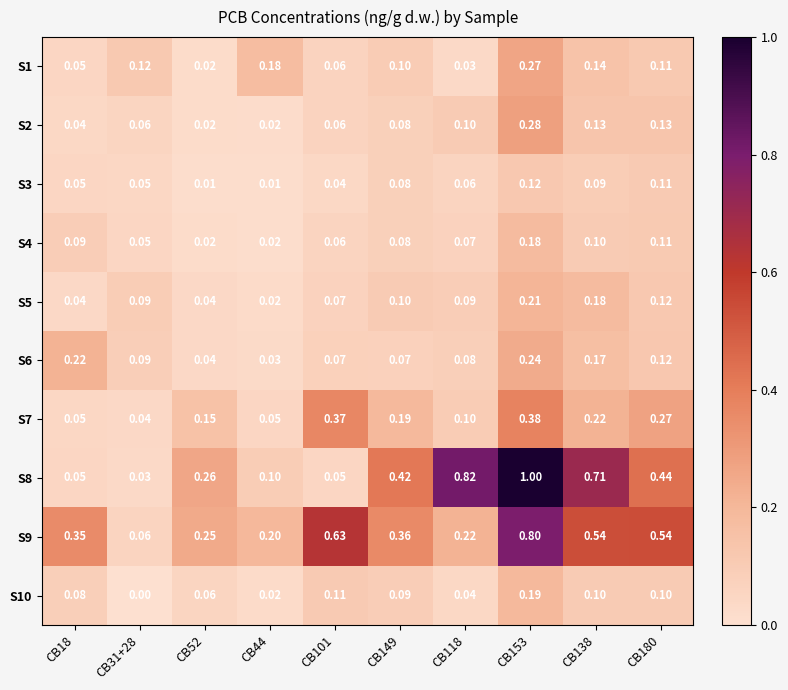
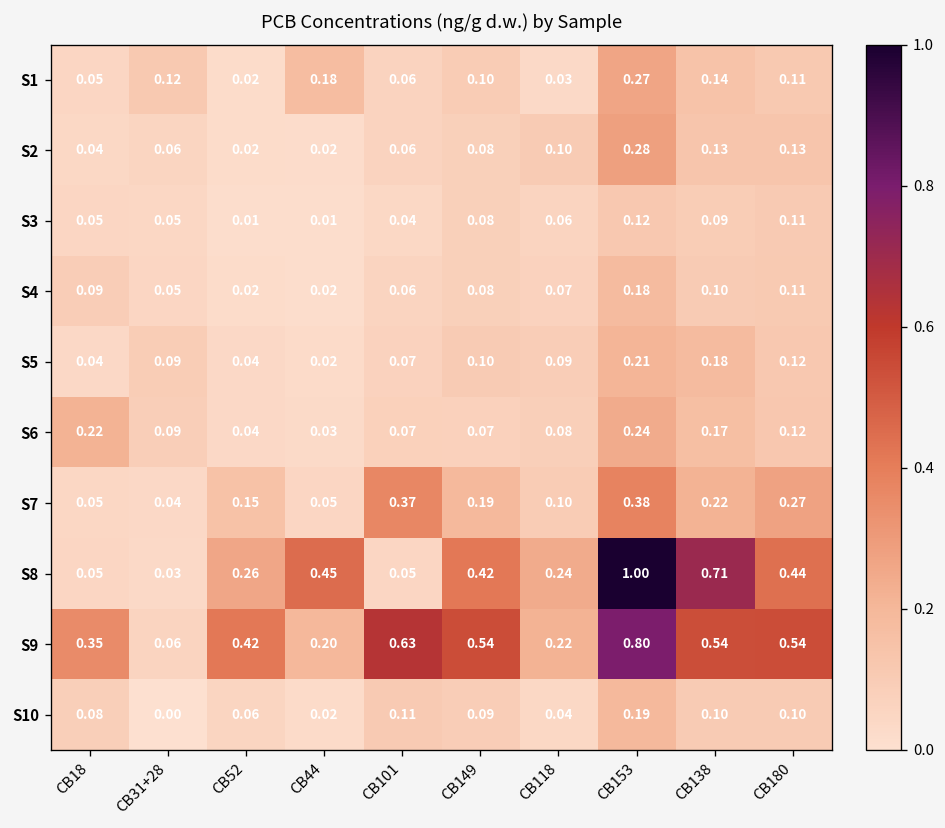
S8, CB44: 0.10 -> 0.45
S8, CB118: 0.82 -> 0.24
S9, CB52: 0.25 -> 0.42
S9, CB149: 0.36 -> 0.54
